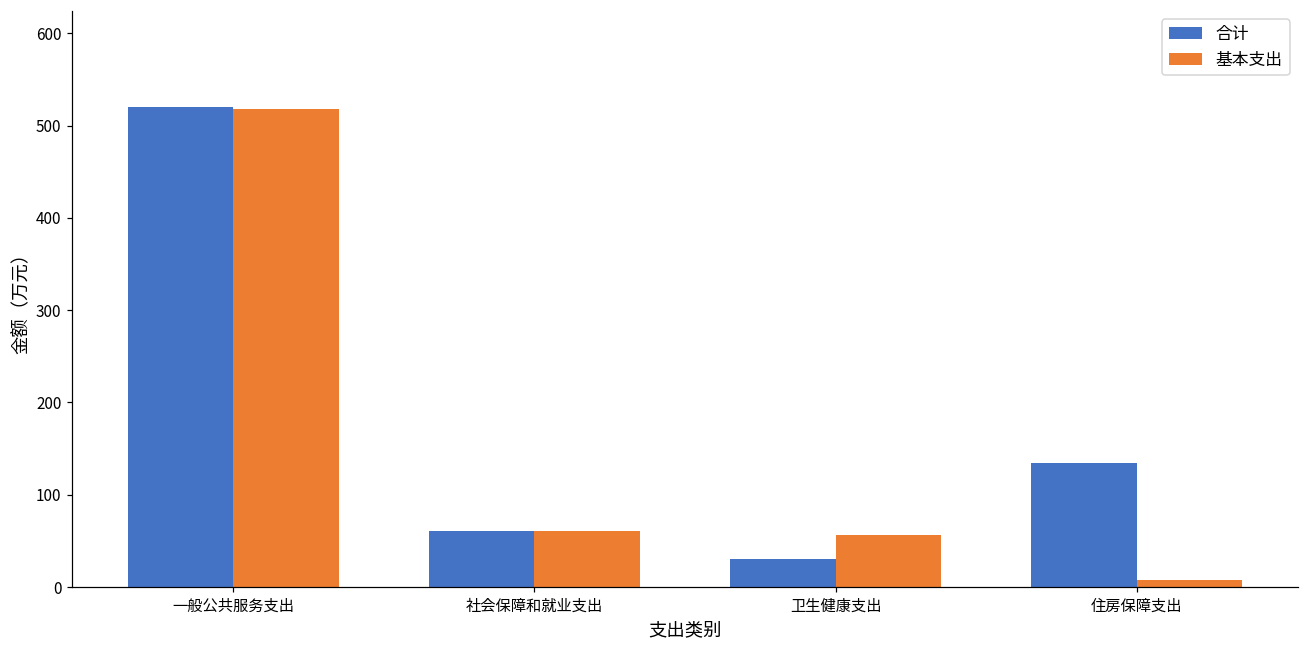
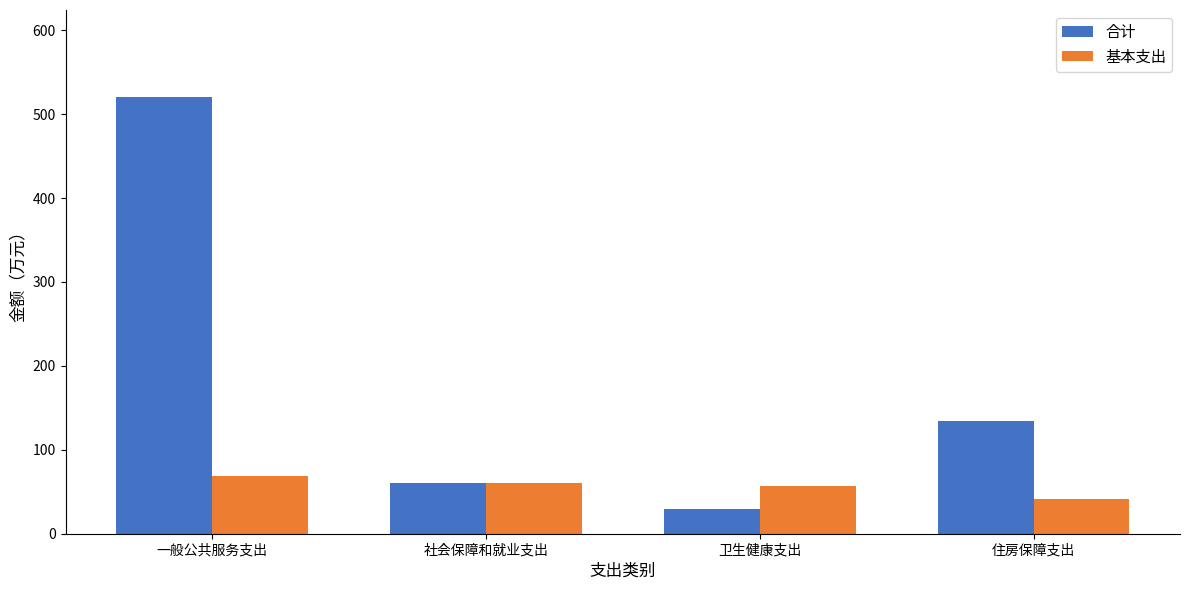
基本支出, 一般公共服务支出: 520 -> 70
基本支出, 住房保障支出: 10 -> 40
